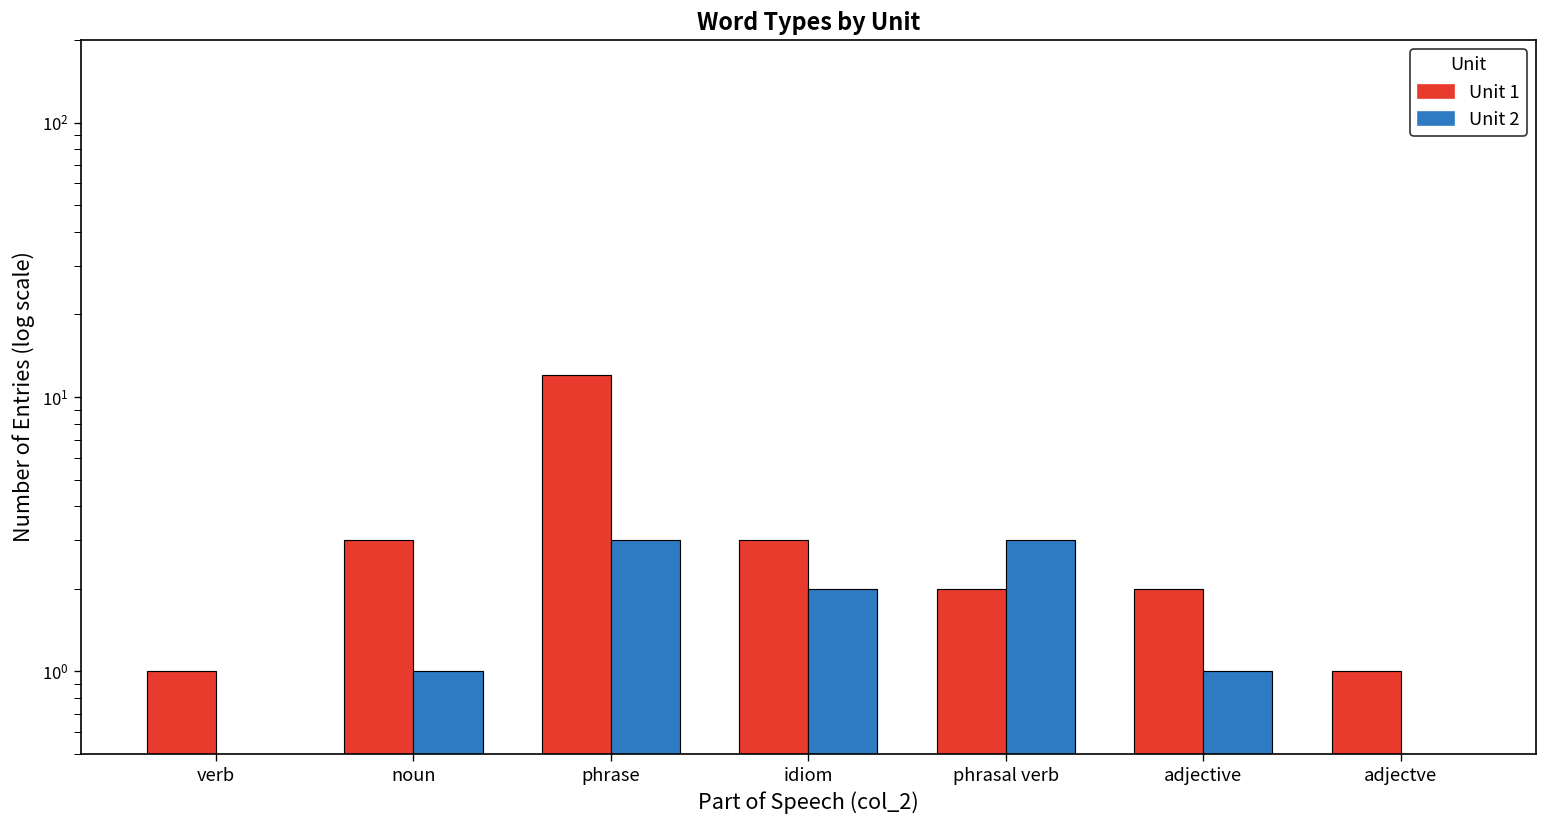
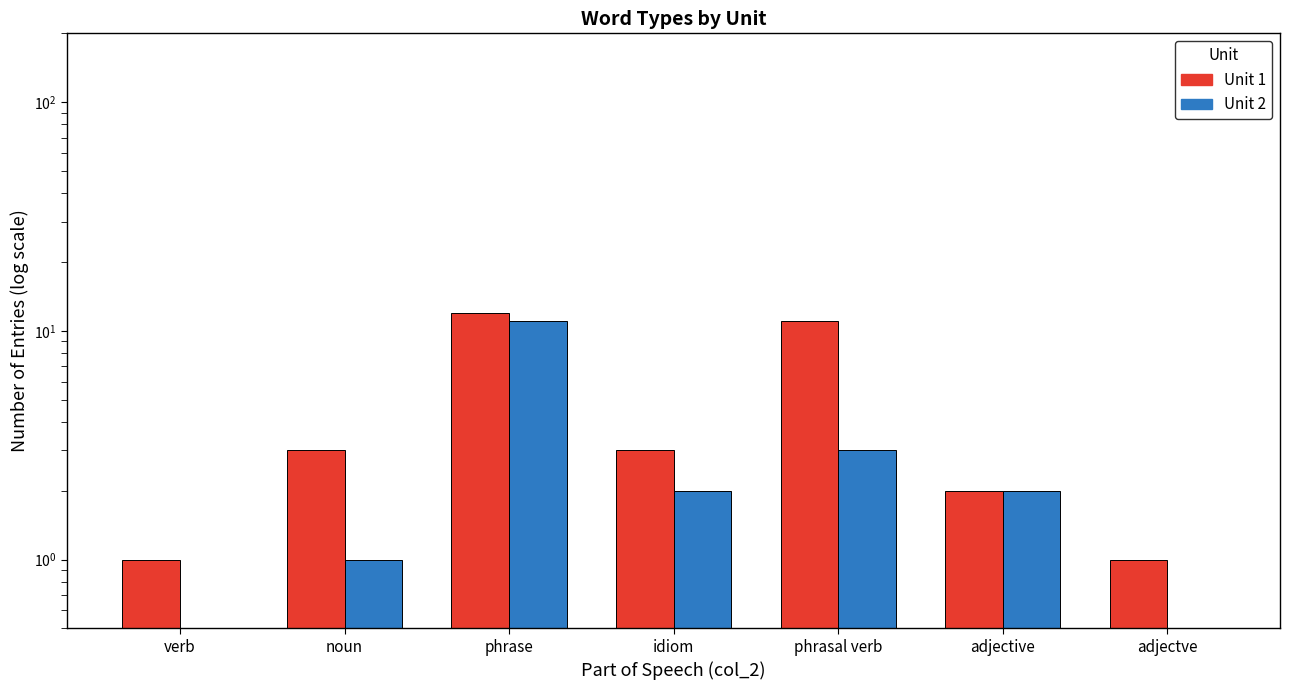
Unit 2, phrase: 3 -> 11
Unit 1, phrasal verb: 2 -> 11
Unit 2, adjective: 1 -> 2
